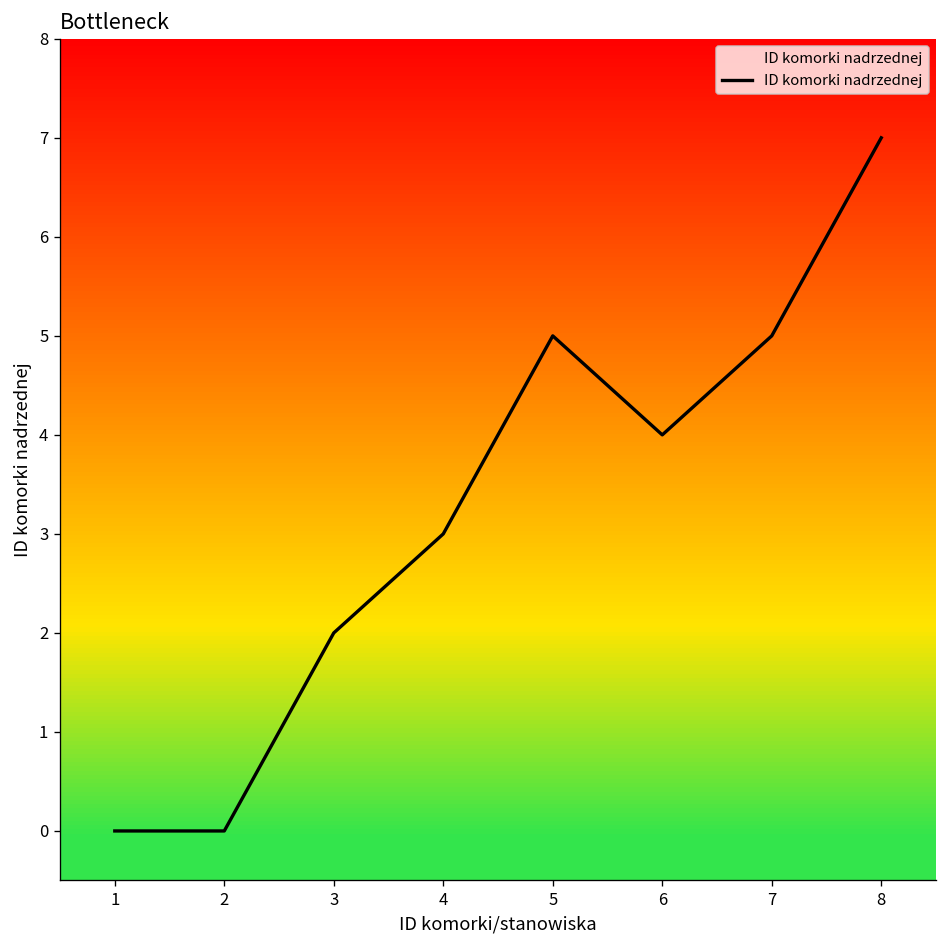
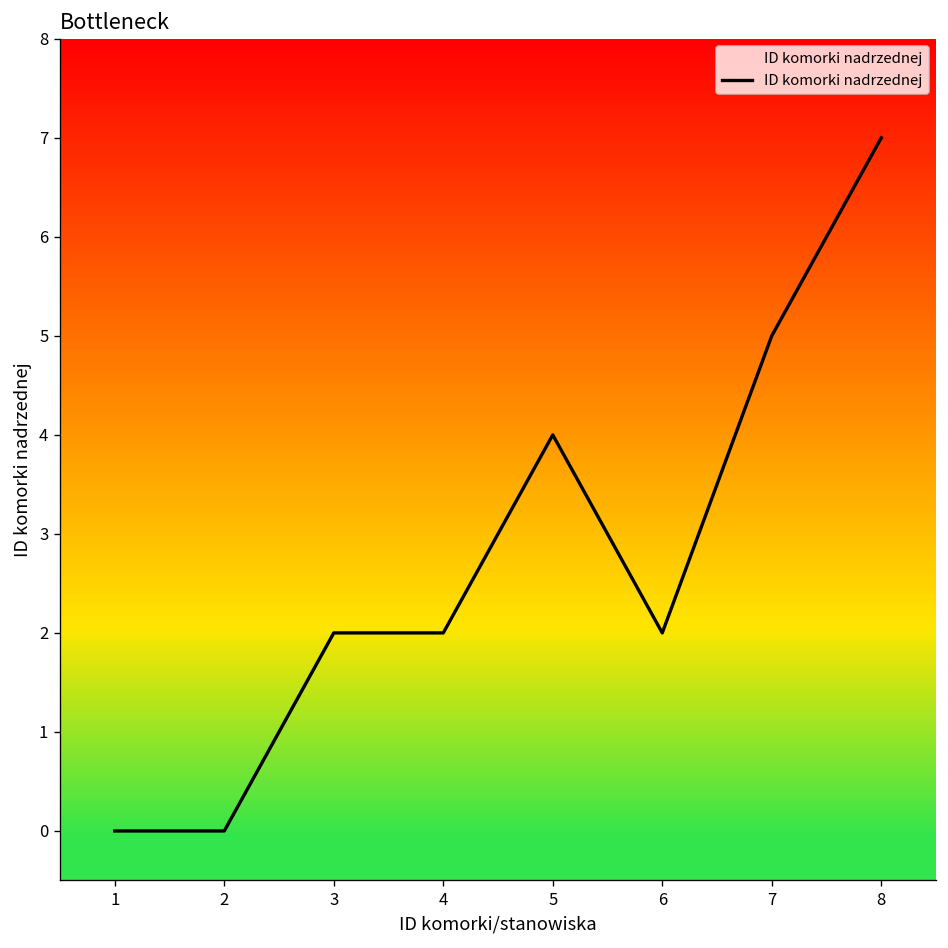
4: 3 -> 2
5: 5 -> 4
6: 4 -> 2
